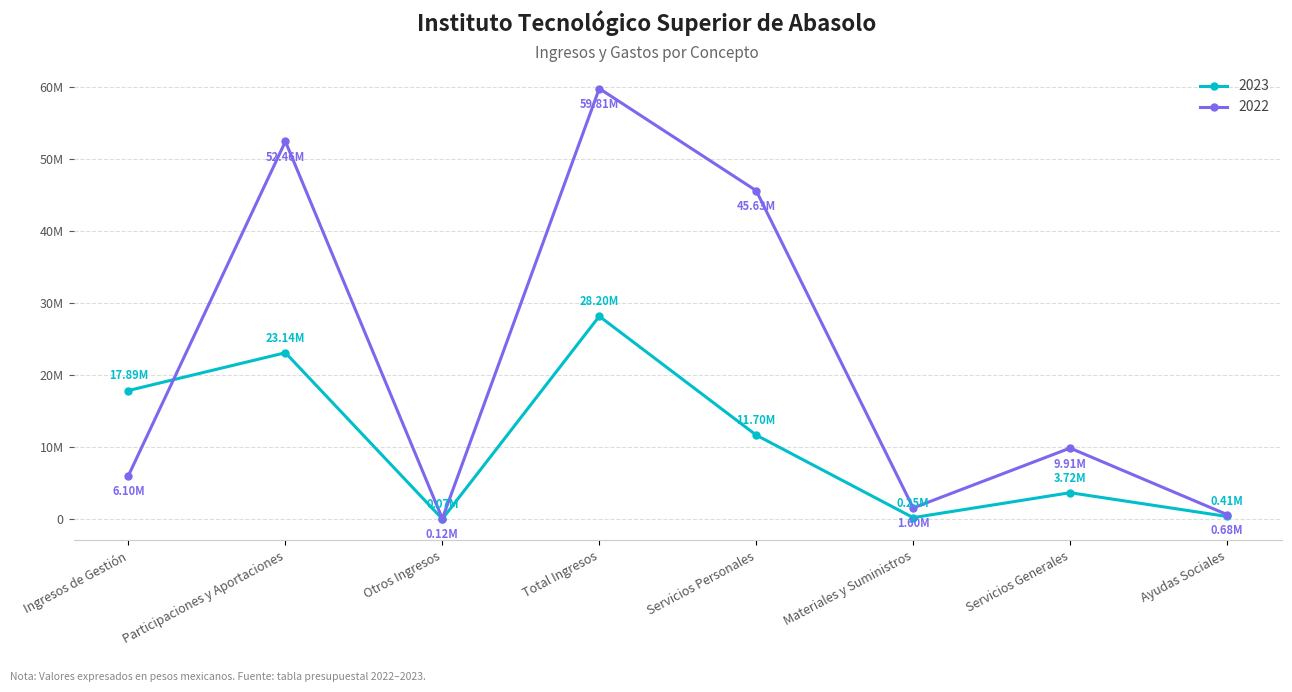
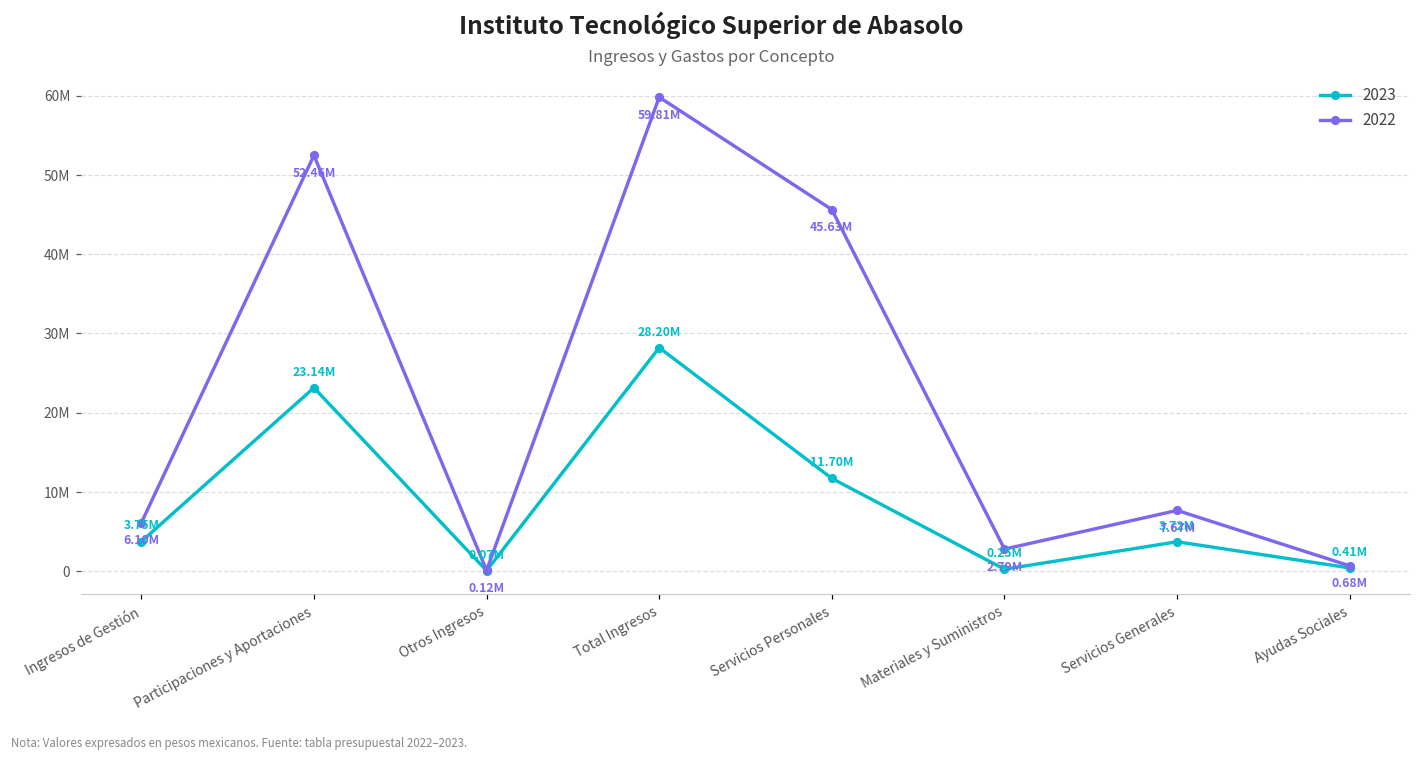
2023, Ingresos de Gestión: 17.89M -> 3.75M
2022, Materiales y Suministros: 1.60M -> 2.79M
2022, Servicios Generales: 9.91M -> 7.67M
